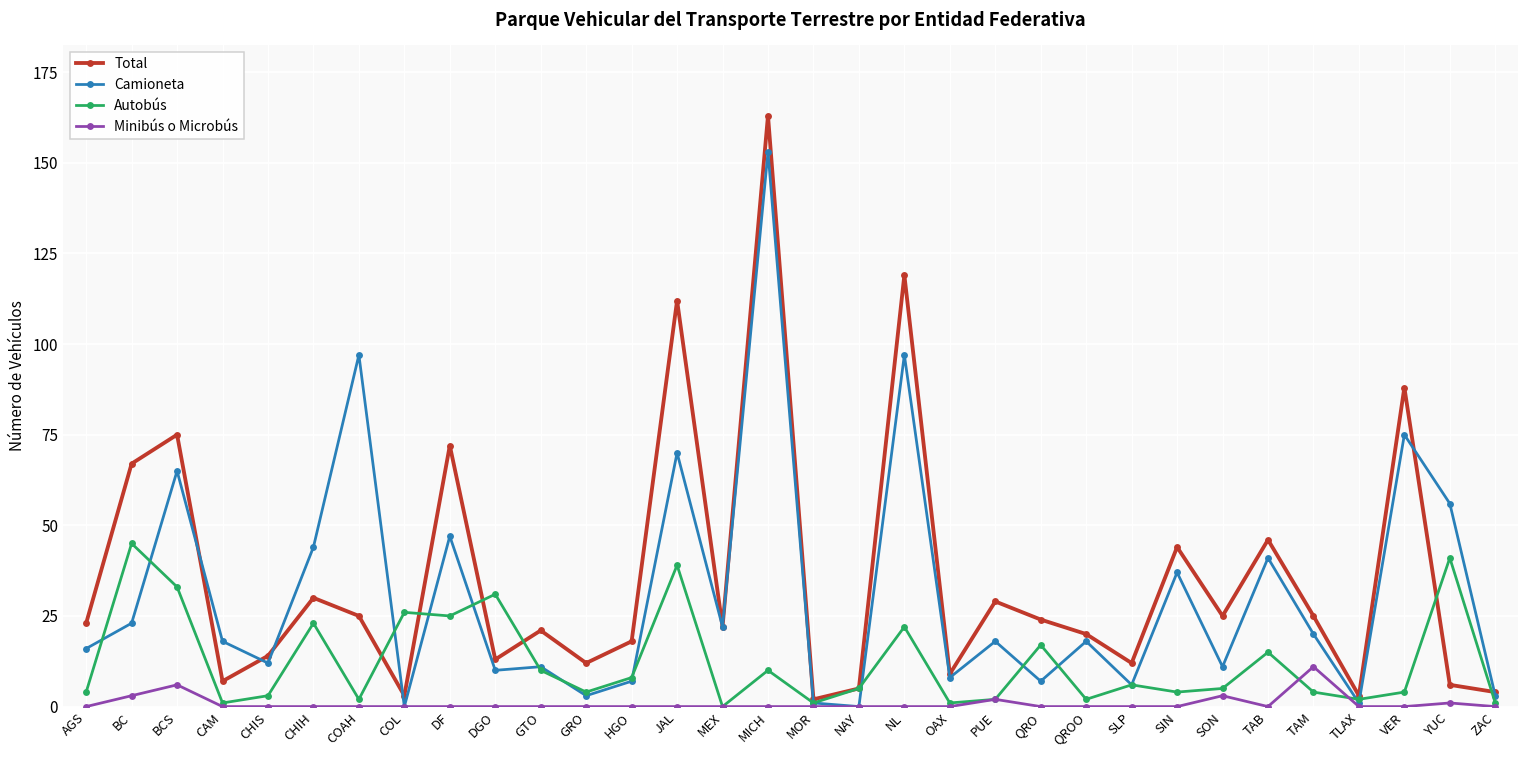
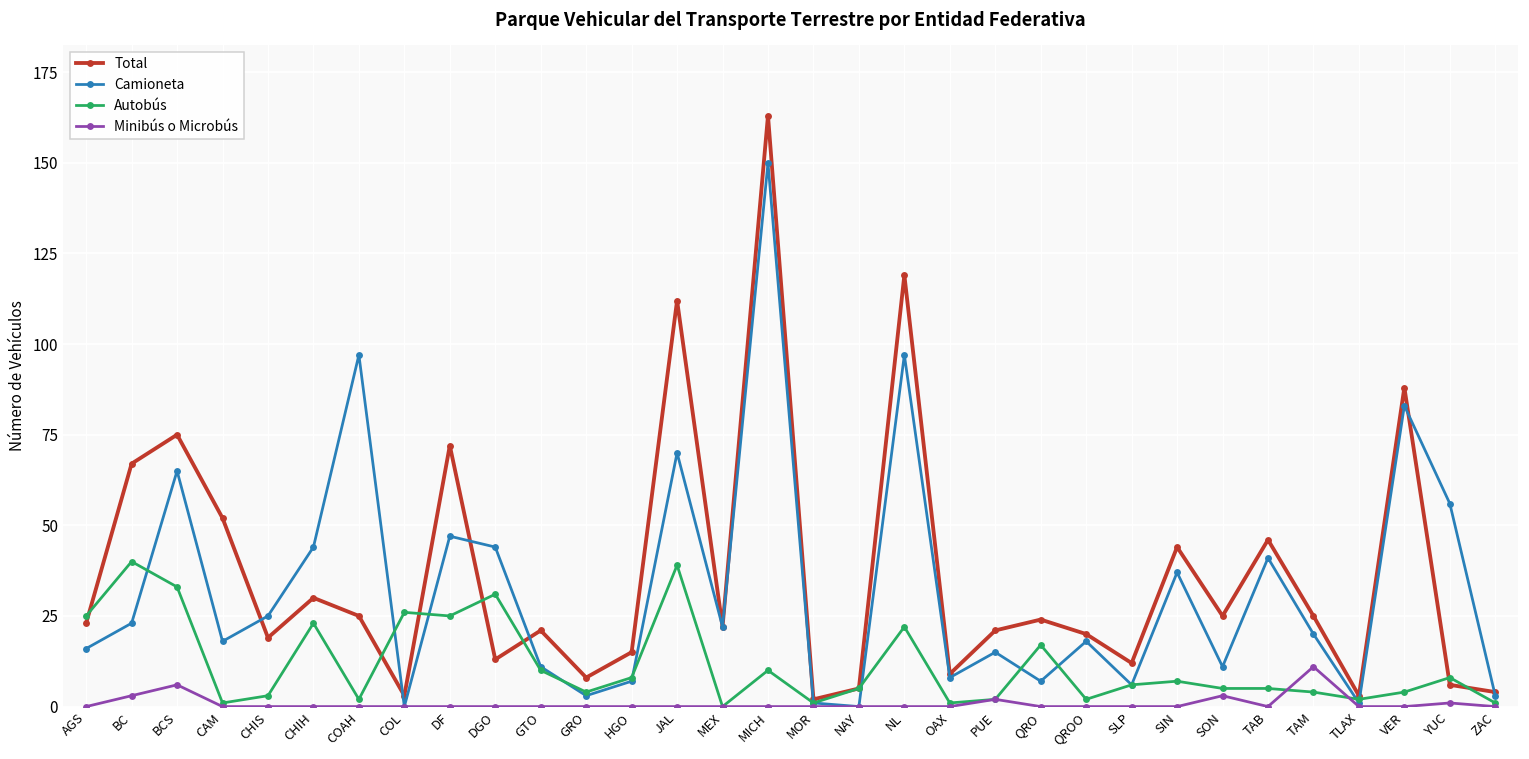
Autobús, AGS: 4 -> 25
Autobús, BC: 45 -> 40
Total, CAM: 7 -> 52
Total, CHIS: 14 -> 19
Camioneta, CHIS: 12 -> 25
Camioneta, DGO: 10 -> 44
Total, GRO: 12 -> 8
Total, HGO: 18 -> 15
Camioneta, MICH: 153 -> 150
Total, PUE: 29 -> 21
Camioneta, PUE: 18 -> 15
Autobús, SIN: 4 -> 7
Autobús, TAB: 15 -> 5
Camioneta, VER: 75 -> 83
Autobús, YUC: 41 -> 8
